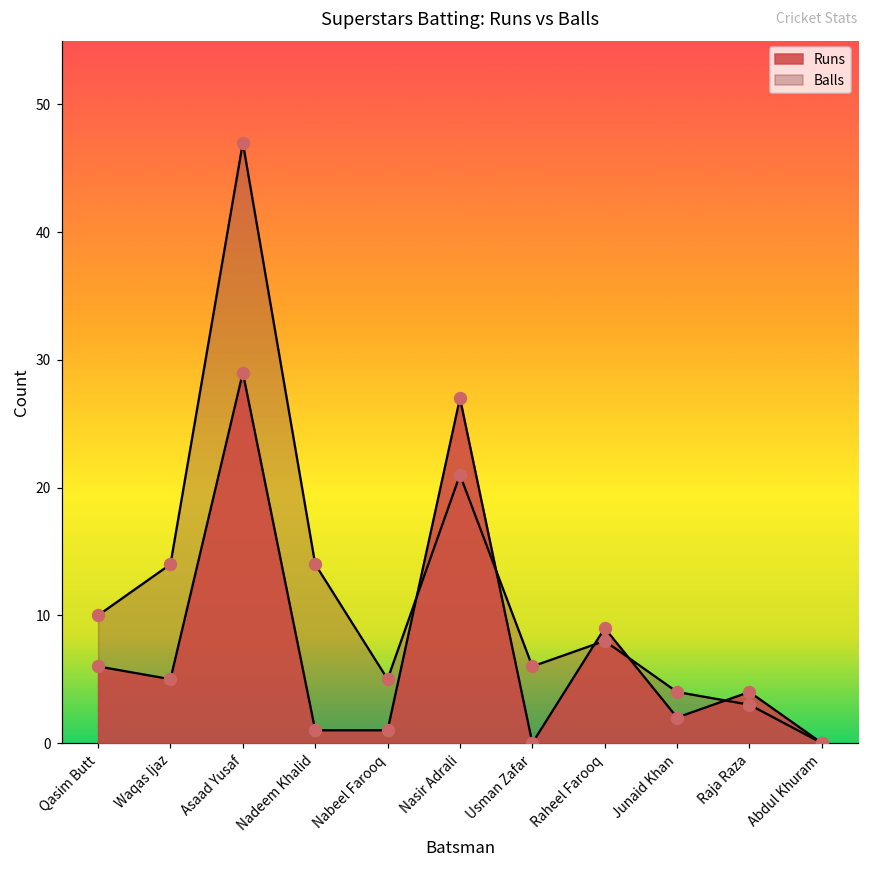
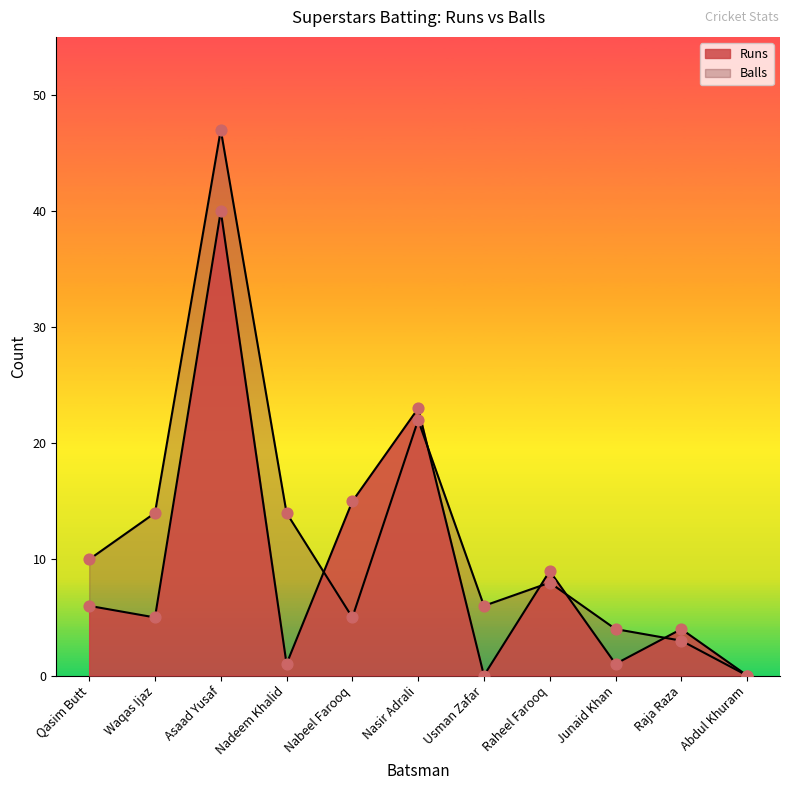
Runs, Asaad Yusaf: 29 -> 40
Runs, Nabeel Farooq: 1 -> 15
Runs, Nasir Adrali: 27 -> 23
Balls, Nasir Adrali: 21 -> 22
Runs, Junaid Khan: 2 -> 1
